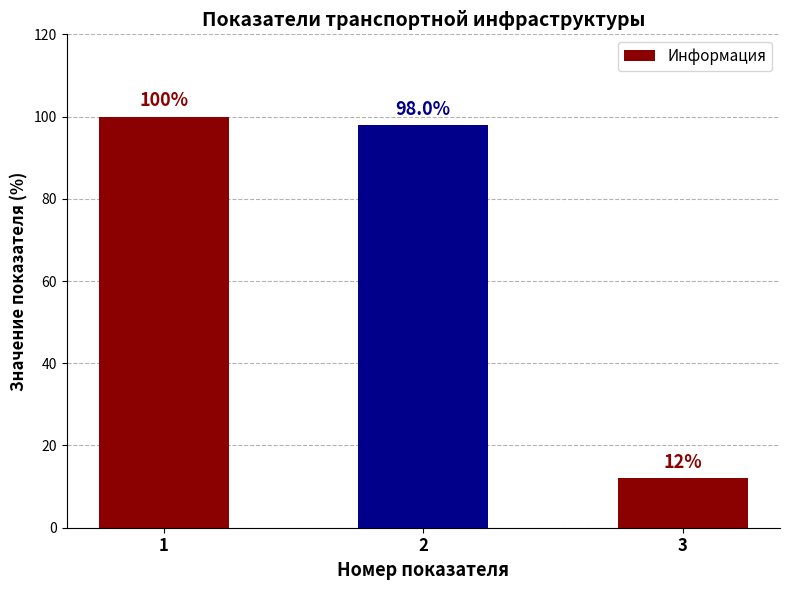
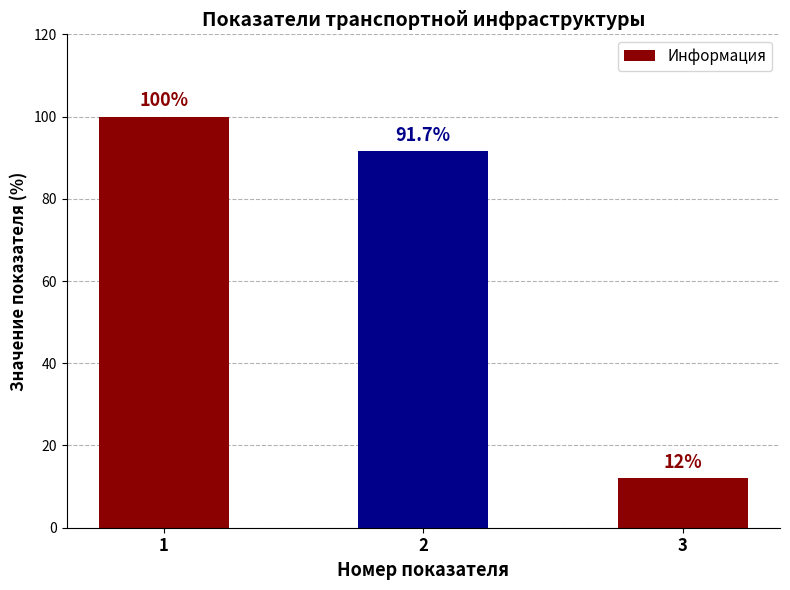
2: 98.0% -> 91.7%
